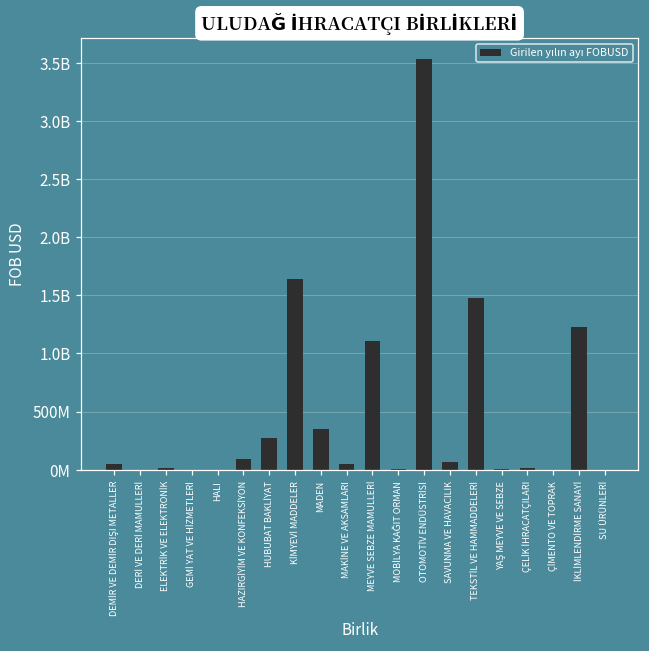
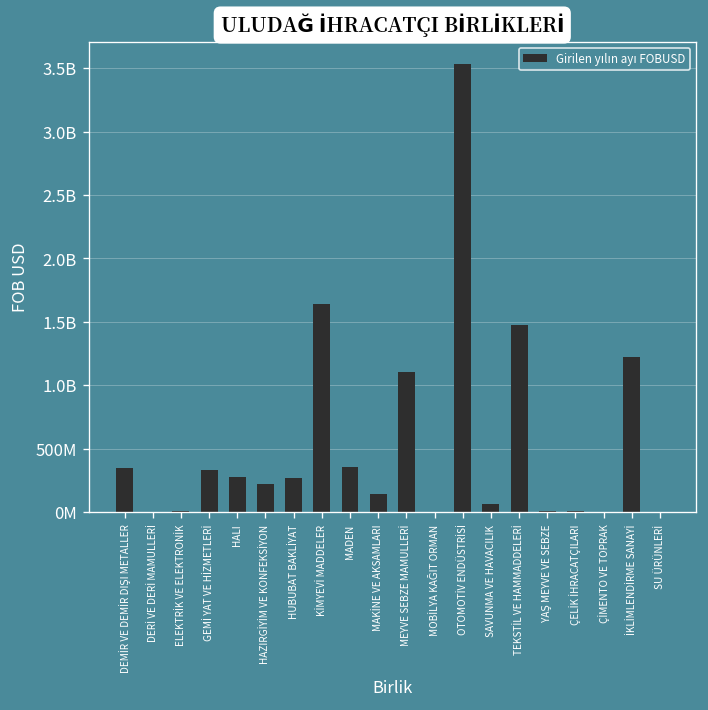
DEMİR VE DEMİR DIŞI METALLER: 50000000 -> 350000000
GEMİ YAT VE HİZMETLERİ: 0 -> 340000000
HALI: 0 -> 280000000
HAZIRGİYİM VE KONFEKSİYON: 90000000 -> 220000000
MAKİNE VE AKSAMLARI: 50000000 -> 140000000
